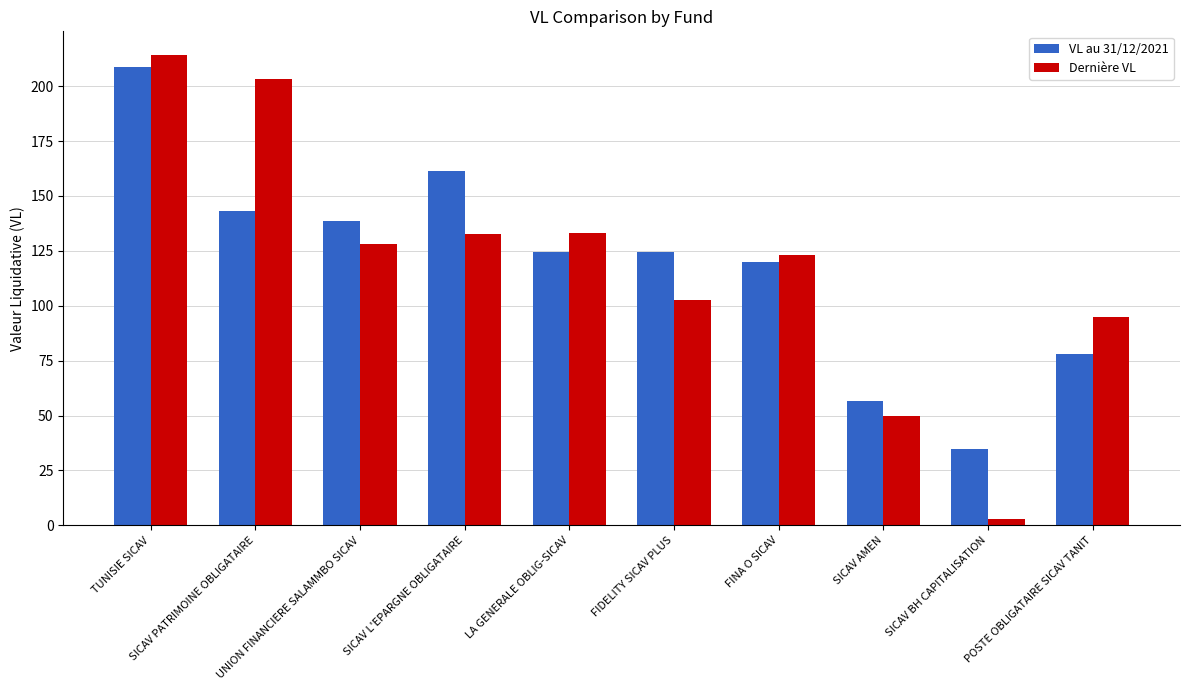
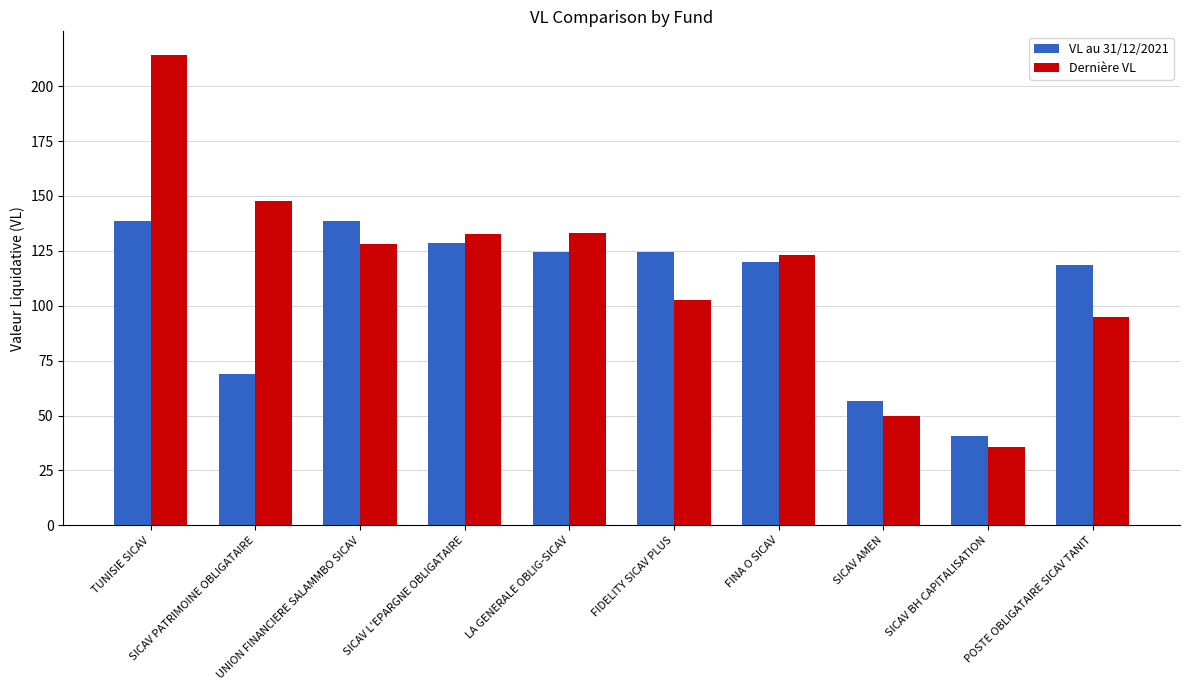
VL au 31/12/2021, TUNISIE SICAV: 209 -> 139
VL au 31/12/2021, SICAV PATRIMOINE OBLIGATAIRE: 143 -> 69
Dernière VL, SICAV PATRIMOINE OBLIGATAIRE: 203 -> 148
VL au 31/12/2021, SICAV L'EPARGNE OBLIGATAIRE: 162 -> 129
VL au 31/12/2021, SICAV BH CAPITALISATION: 35 -> 41
Dernière VL, SICAV BH CAPITALISATION: 3 -> 36
VL au 31/12/2021, POSTE OBLIGATAIRE SICAV TANIT: 78 -> 118
